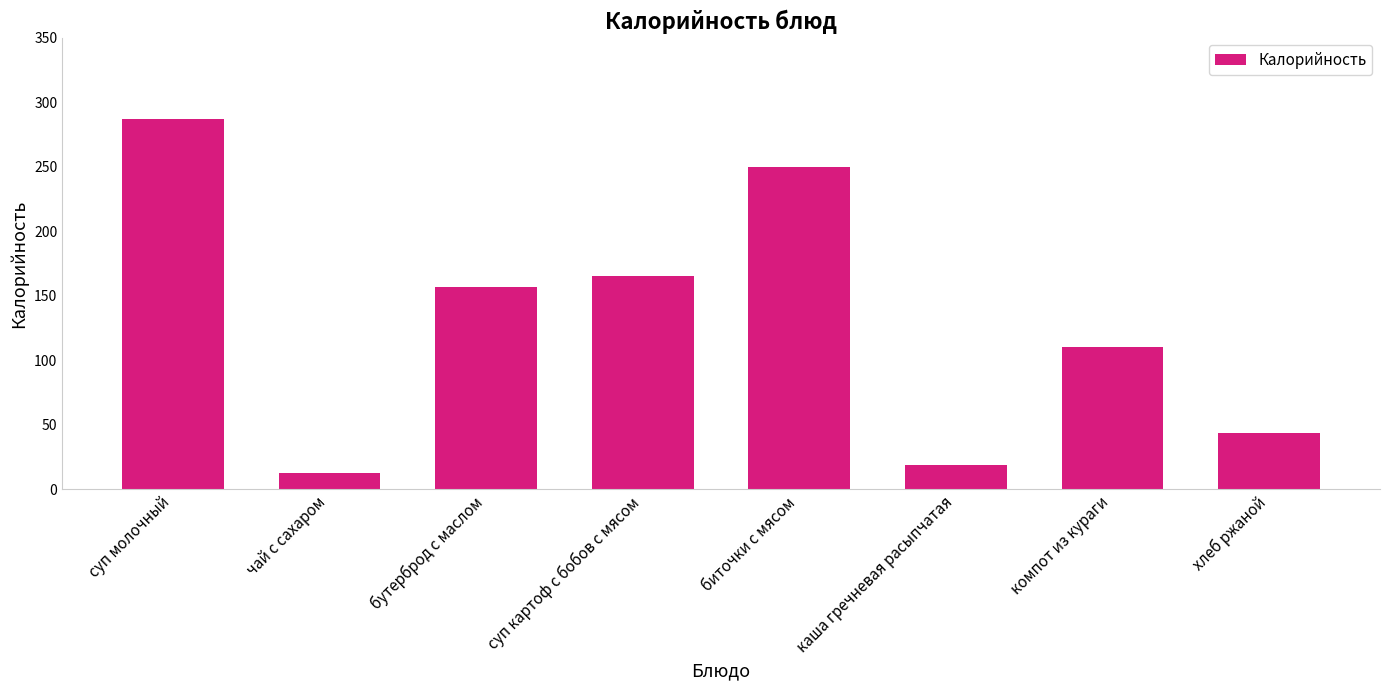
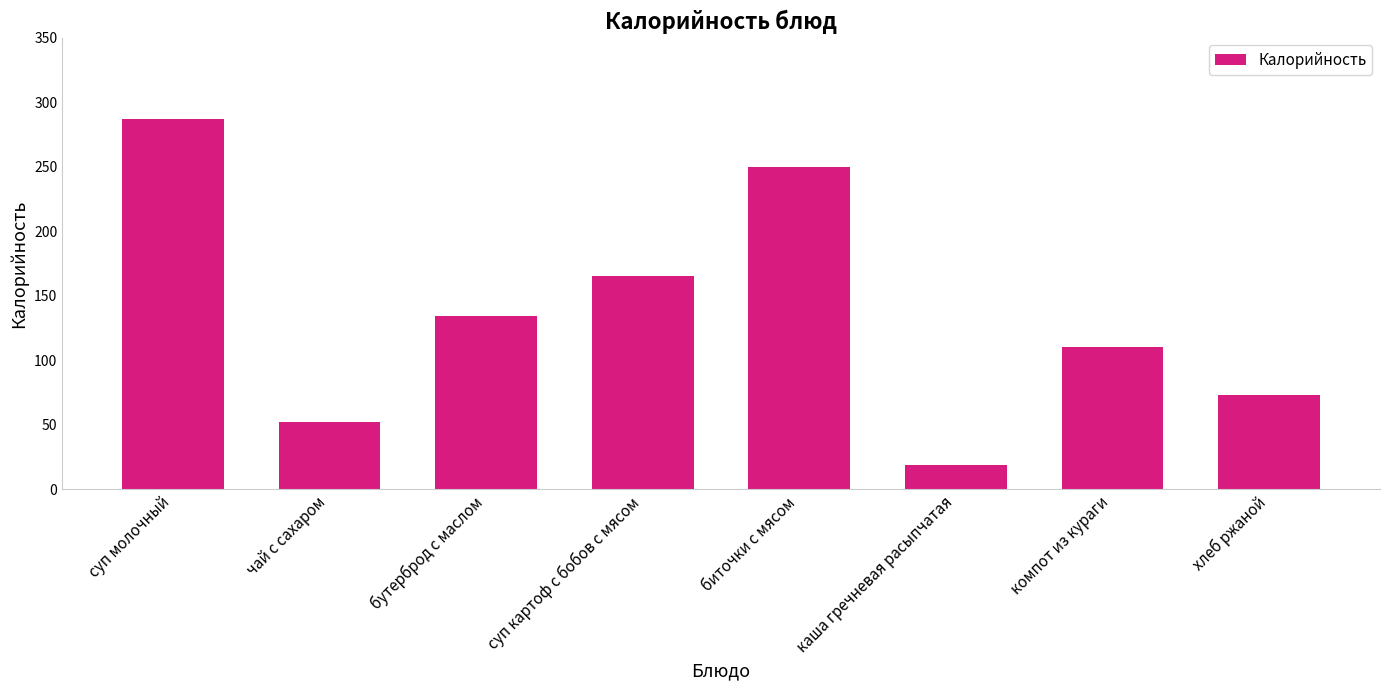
чай с сахаром: 13 -> 52
бутерброд с маслом: 157 -> 134
хлеб ржаной: 44 -> 74
